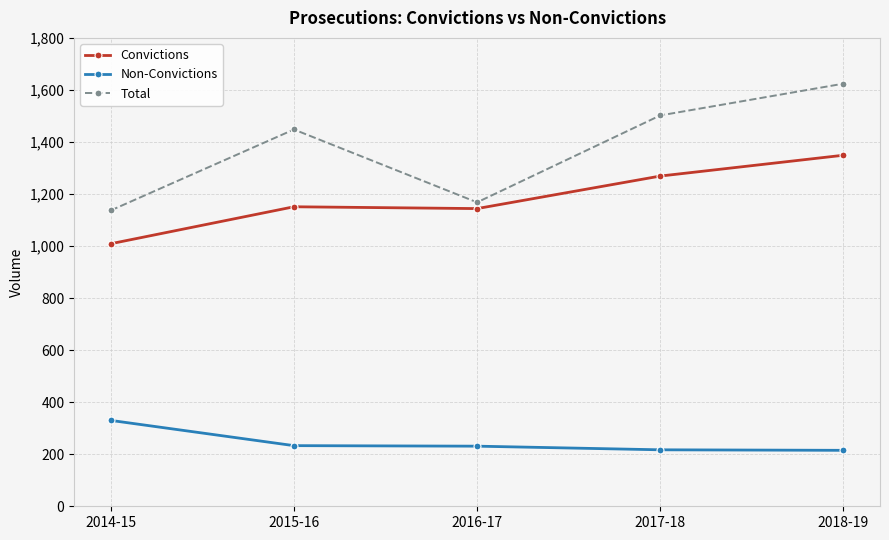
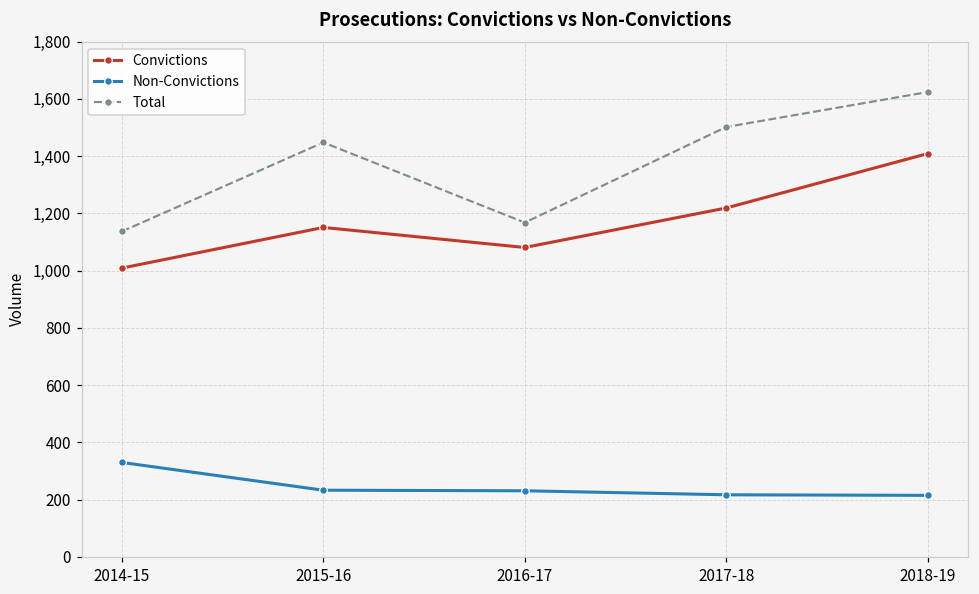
Convictions, 2016-17: 1,140 -> 1,080
Convictions, 2017-18: 1,270 -> 1,220
Convictions, 2018-19: 1,350 -> 1,410
